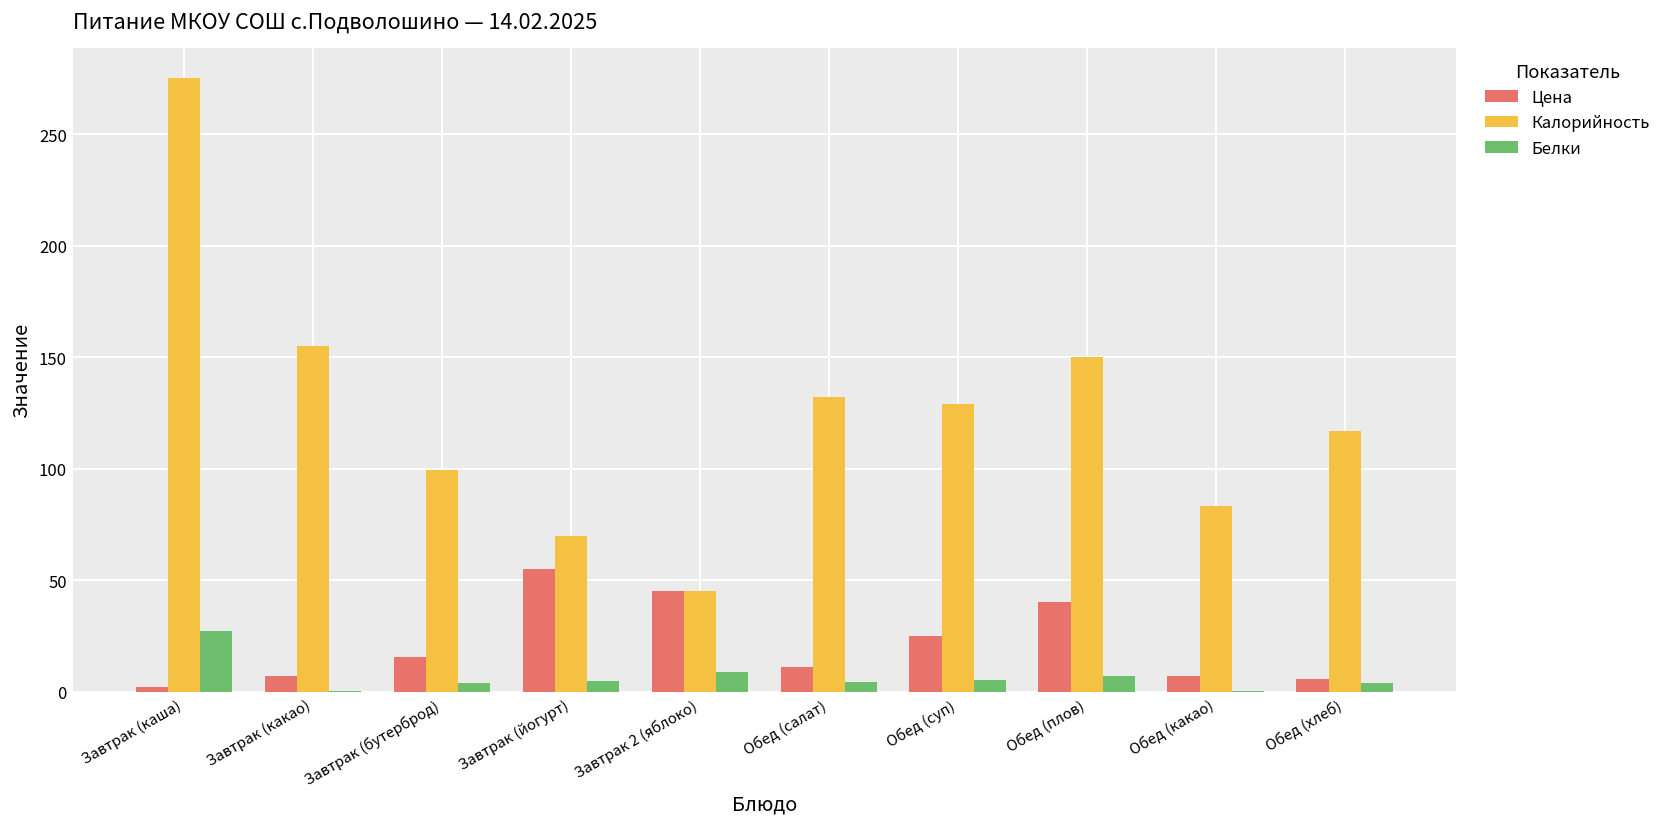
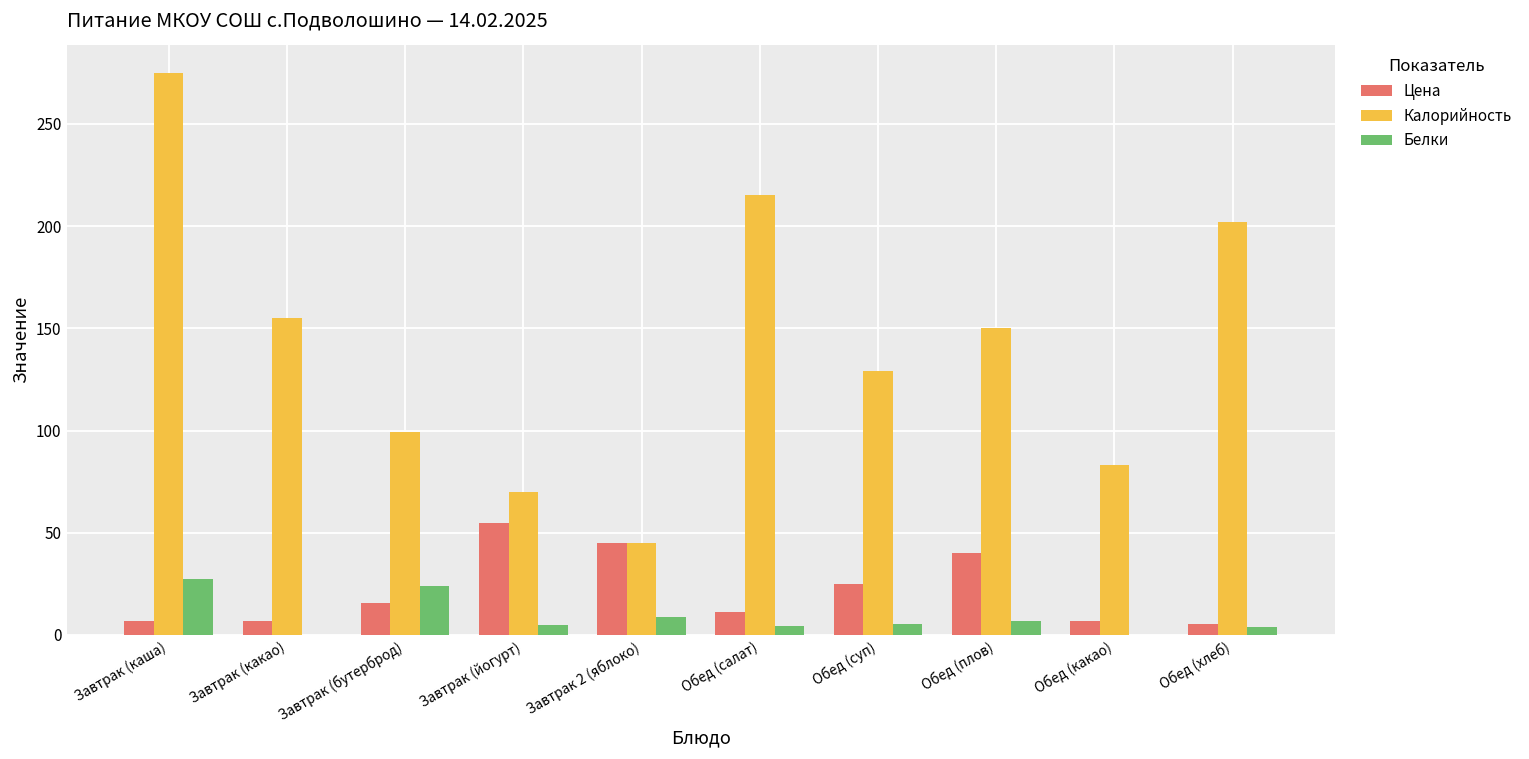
Цена, Завтрак (каша): 2 -> 7
Белки, Завтрак (бутерброд): 4 -> 24
Калорийность, Обед (салат): 132 -> 215
Калорийность, Обед (хлеб): 117 -> 202
